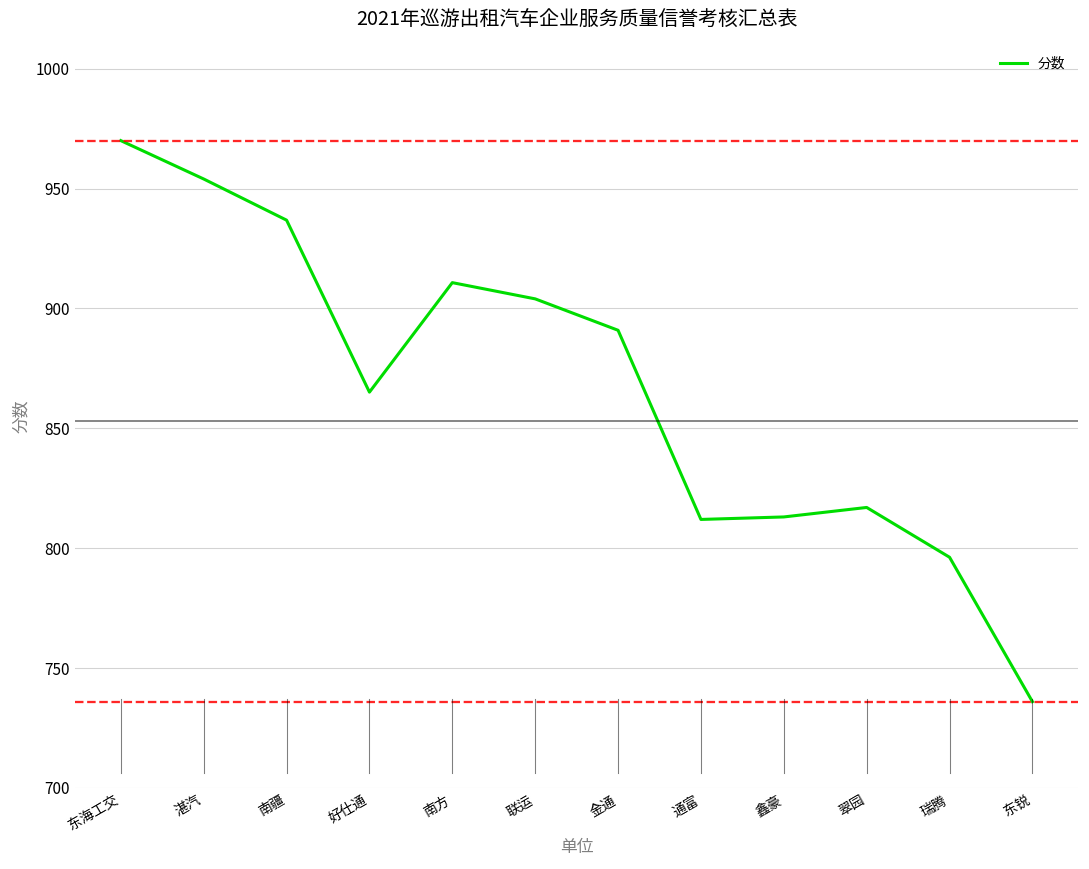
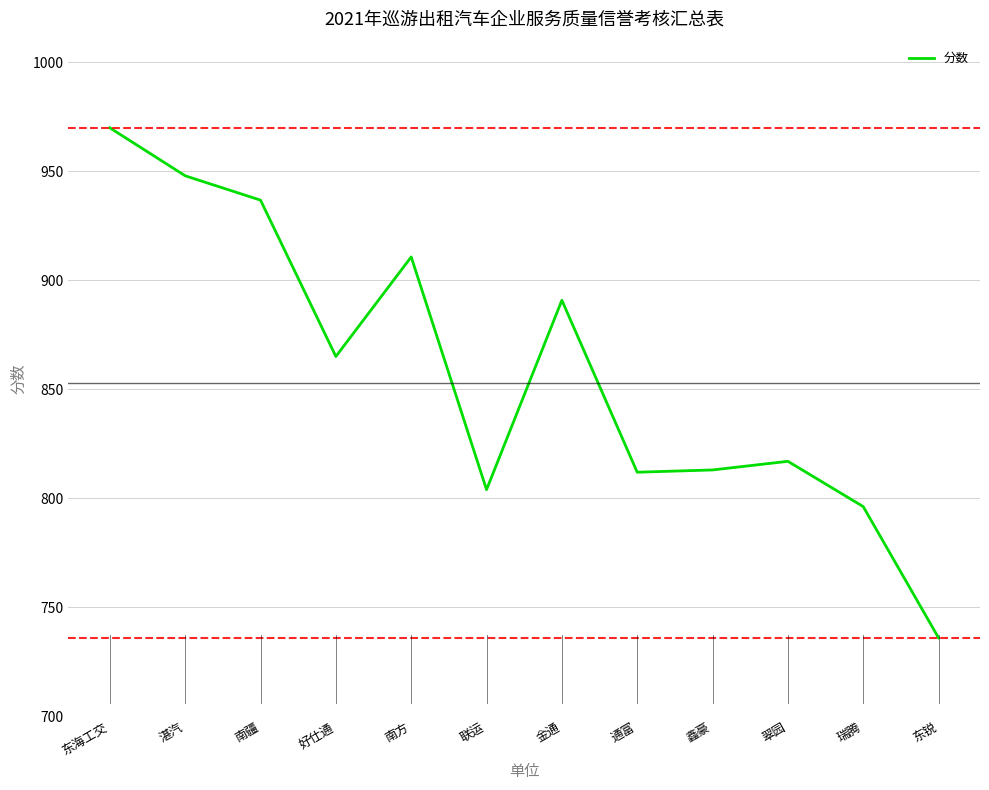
湛汽: 954 -> 948
联运: 904 -> 804
